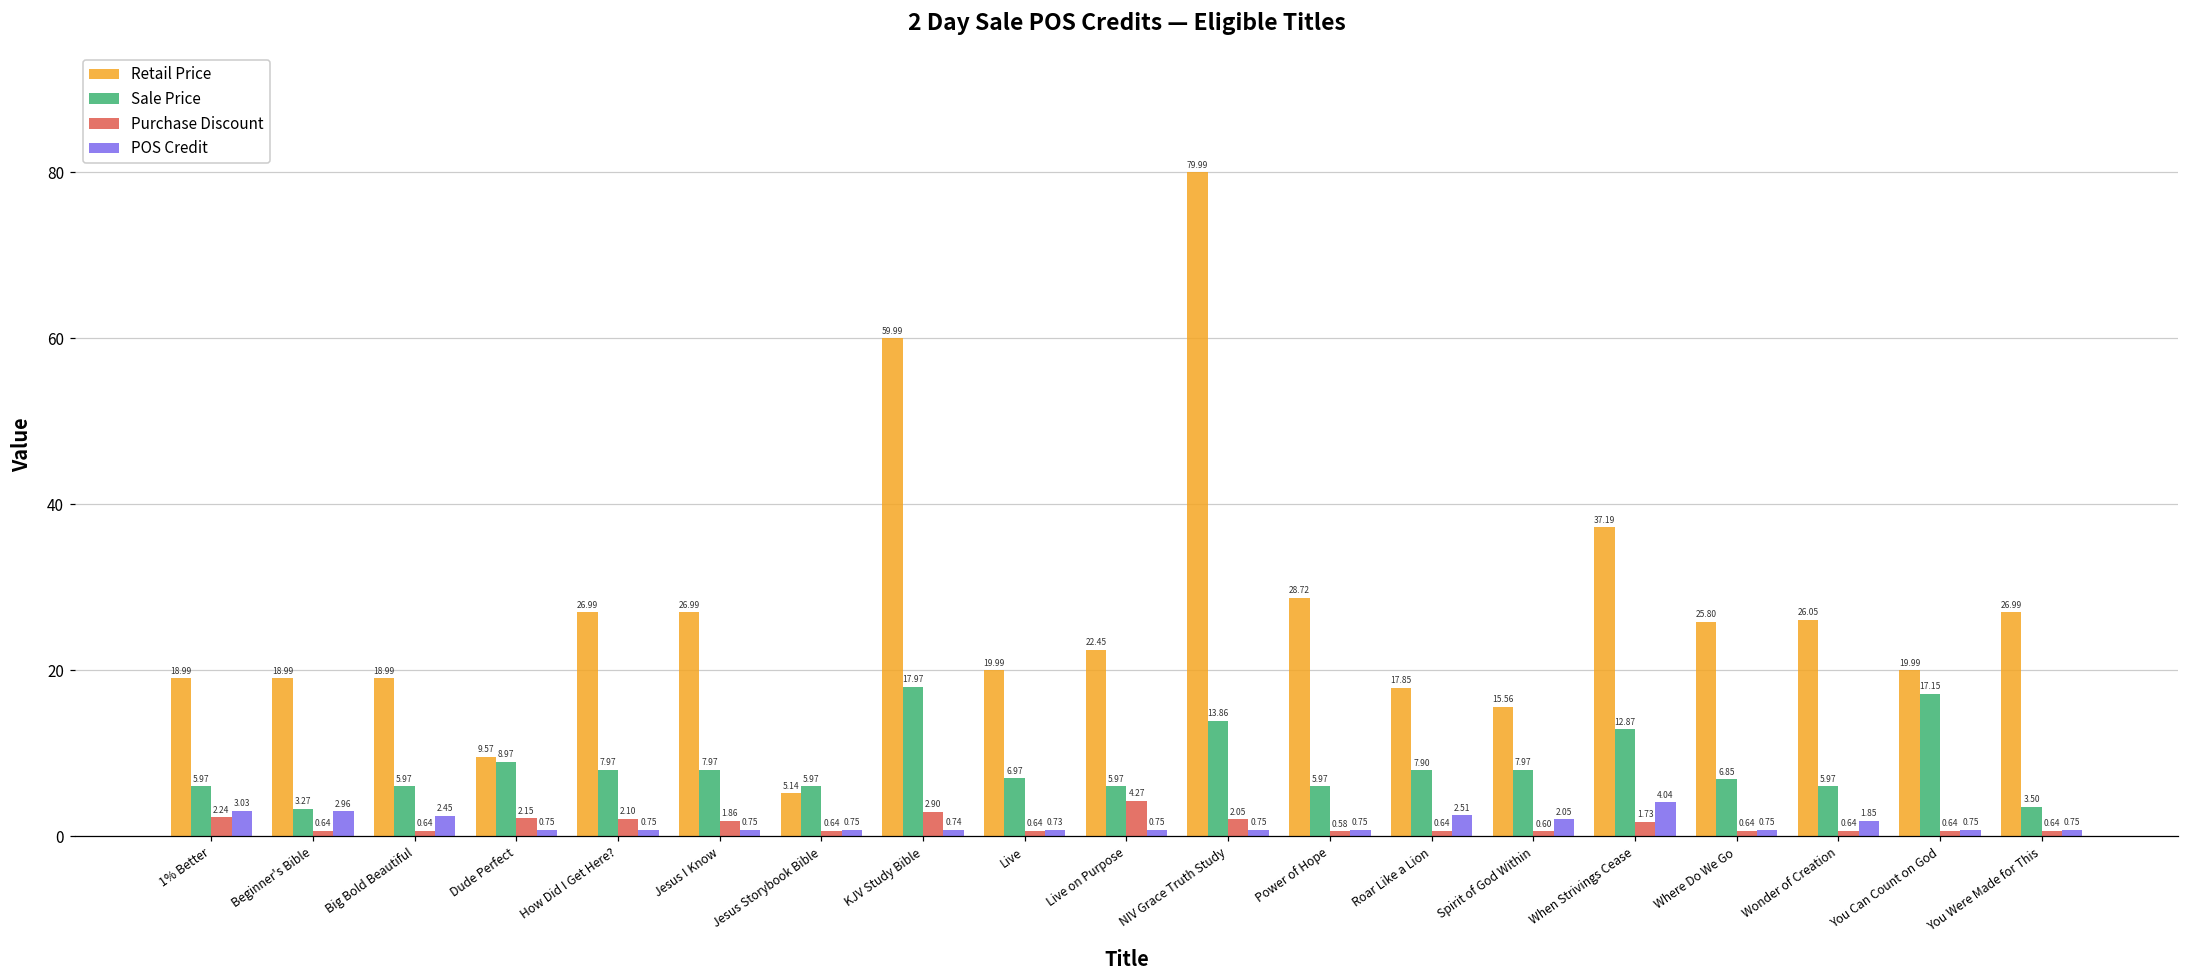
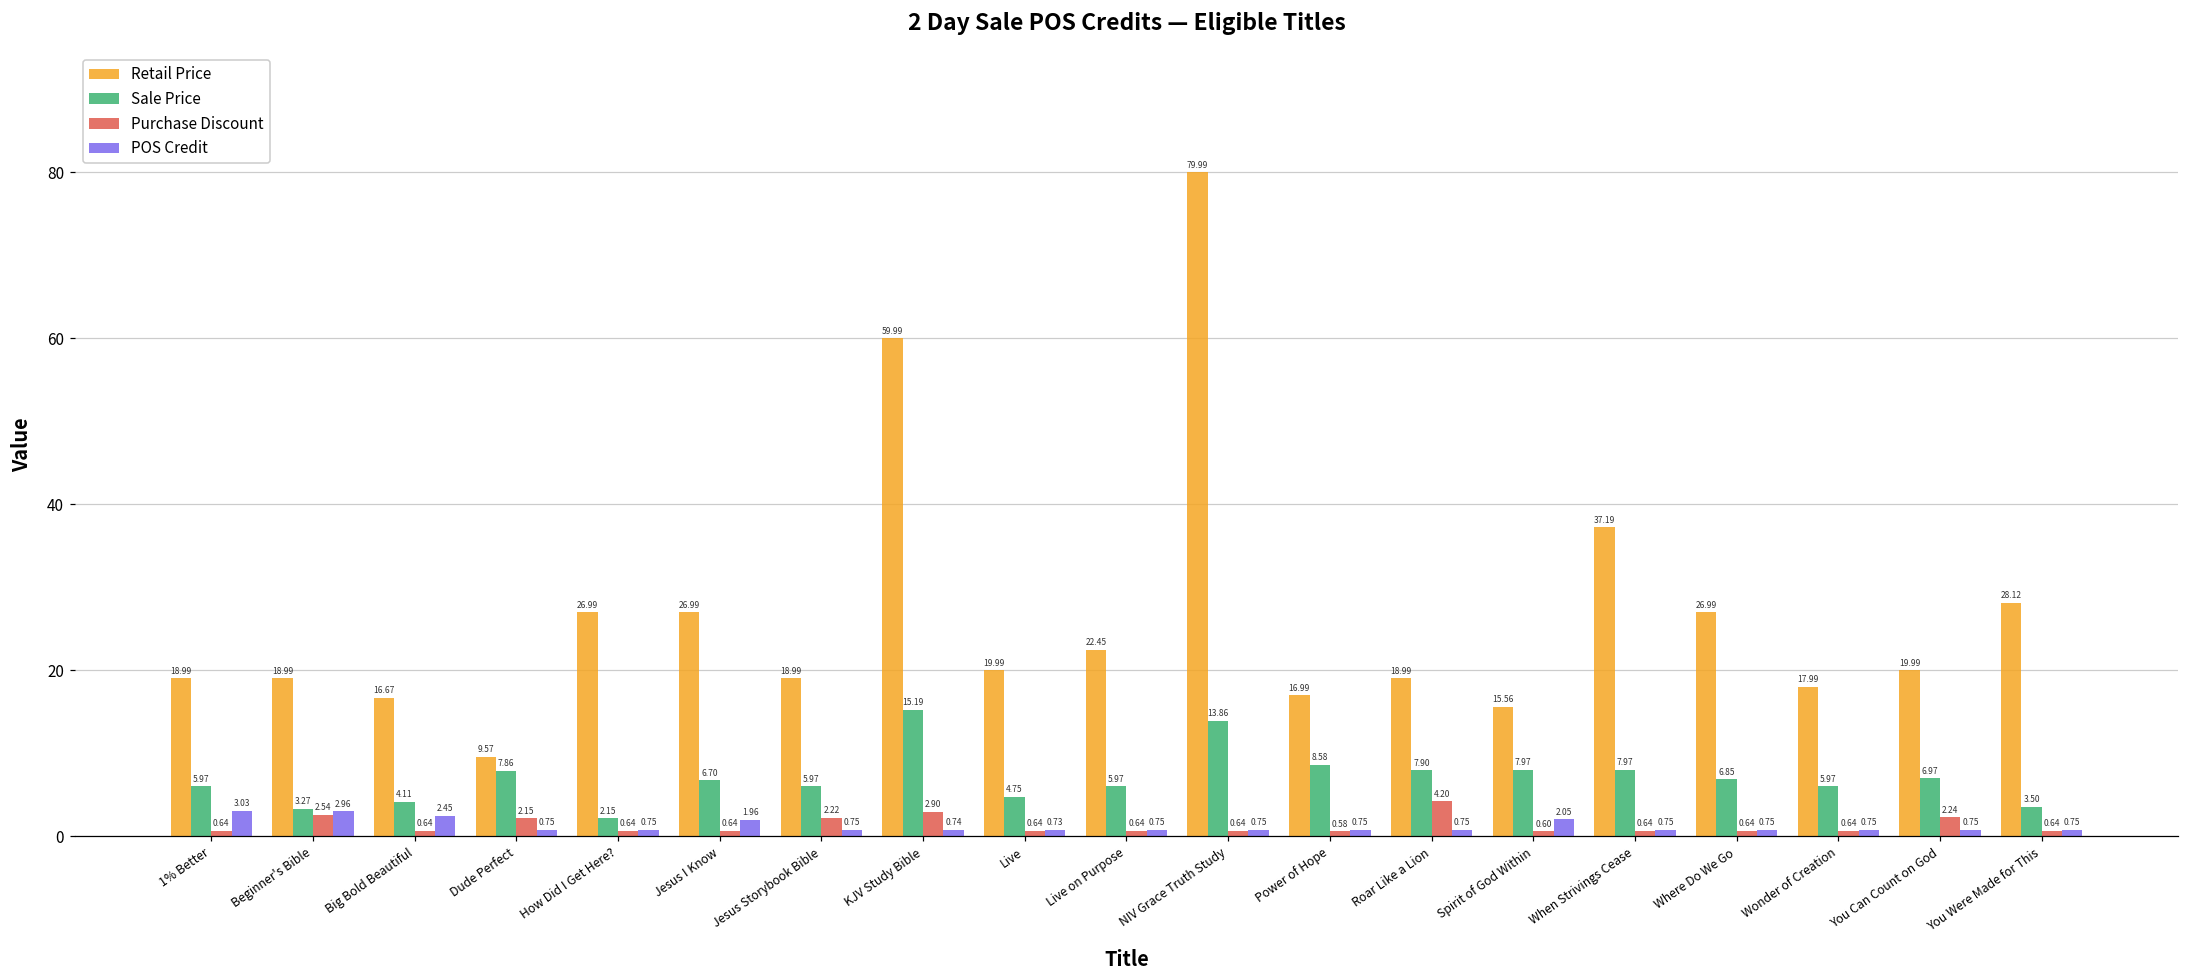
Purchase Discount, 1% Better: 2.24 -> 0.64
Purchase Discount, Beginner's Bible: 0.64 -> 2.54
Retail Price, Big Bold Beautiful: 18.99 -> 16.67
Sale Price, Big Bold Beautiful: 5.97 -> 4.11
Sale Price, Dude Perfect: 8.97 -> 7.86
Sale Price, How Did I Get Here?: 7.97 -> 2.15
Purchase Discount, How Did I Get Here?: 2.10 -> 0.64
Sale Price, Jesus I Know: 7.97 -> 6.70
Purchase Discount, Jesus I Know: 1.86 -> 0.64
POS Credit, Jesus I Know: 0.75 -> 1.96
Retail Price, Jesus Storybook Bible: 5.14 -> 18.99
Purchase Discount, Jesus Storybook Bible: 0.64 -> 2.22
Sale Price, KJV Study Bible: 17.97 -> 15.19
Sale Price, Live: 6.97 -> 4.75
Purchase Discount, Live on Purpose: 4.27 -> 0.64
Purchase Discount, NIV Grace Truth Study: 2.05 -> 0.64
Retail Price, Power of Hope: 28.72 -> 16.99
Sale Price, Power of Hope: 5.97 -> 8.58
Retail Price, Roar Like a Lion: 17.85 -> 18.99
Purchase Discount, Roar Like a Lion: 0.64 -> 4.20
POS Credit, Roar Like a Lion: 2.51 -> 0.75
Sale Price, When Strivings Cease: 12.87 -> 7.97
Purchase Discount, When Strivings Cease: 1.73 -> 0.64
POS Credit, When Strivings Cease: 4.04 -> 0.75
Retail Price, Where Do We Go: 25.80 -> 26.99
Retail Price, Wonder of Creation: 26.05 -> 17.99
POS Credit, Wonder of Creation: 1.85 -> 0.75
Sale Price, You Can Count on God: 17.15 -> 6.97
Purchase Discount, You Can Count on God: 0.64 -> 2.24
Retail Price, You Were Made for This: 26.99 -> 28.12
